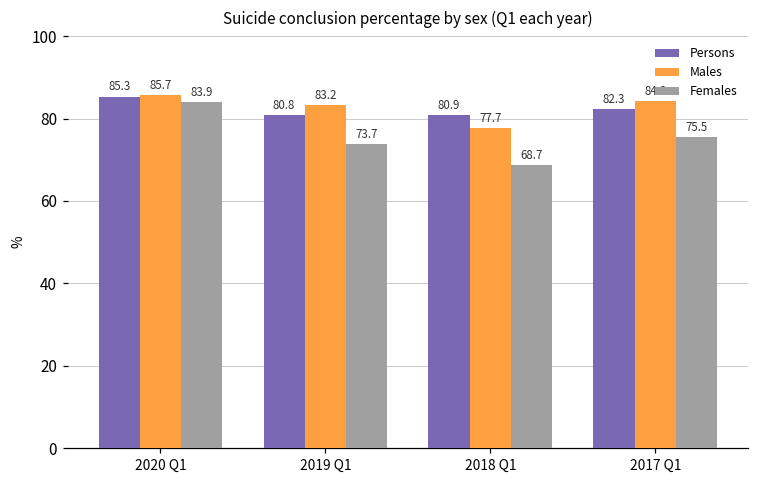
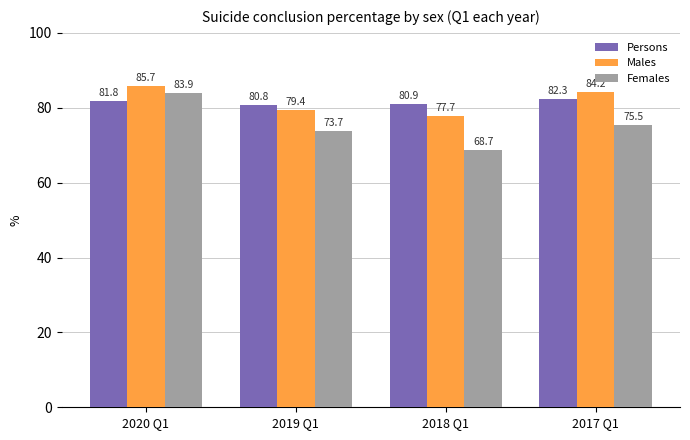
Persons, 2020 Q1: 85.3 -> 81.8
Males, 2019 Q1: 83.2 -> 79.4
